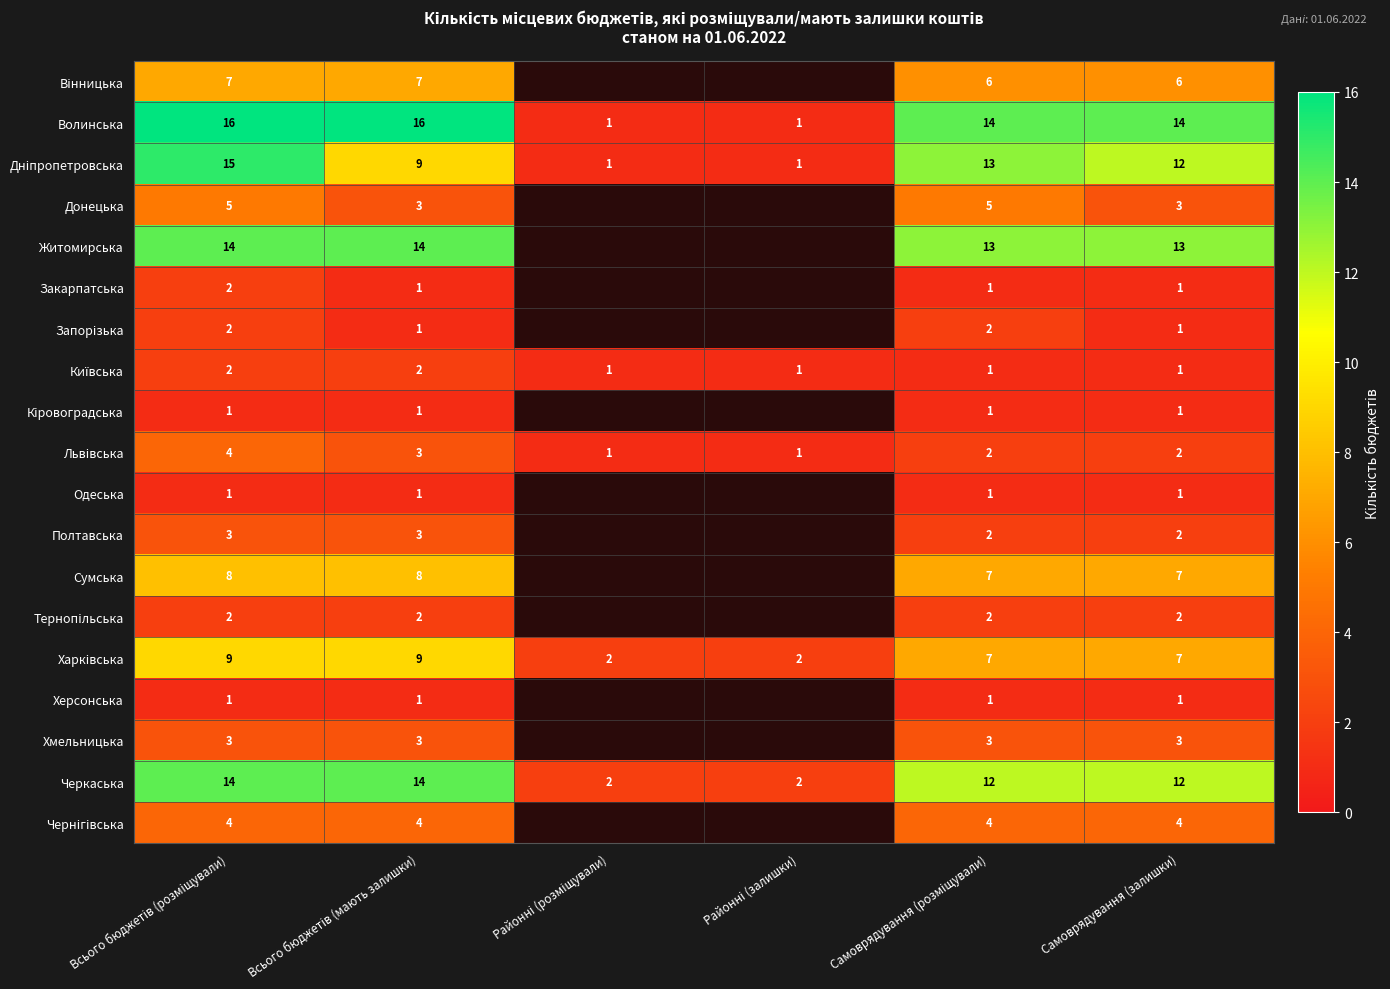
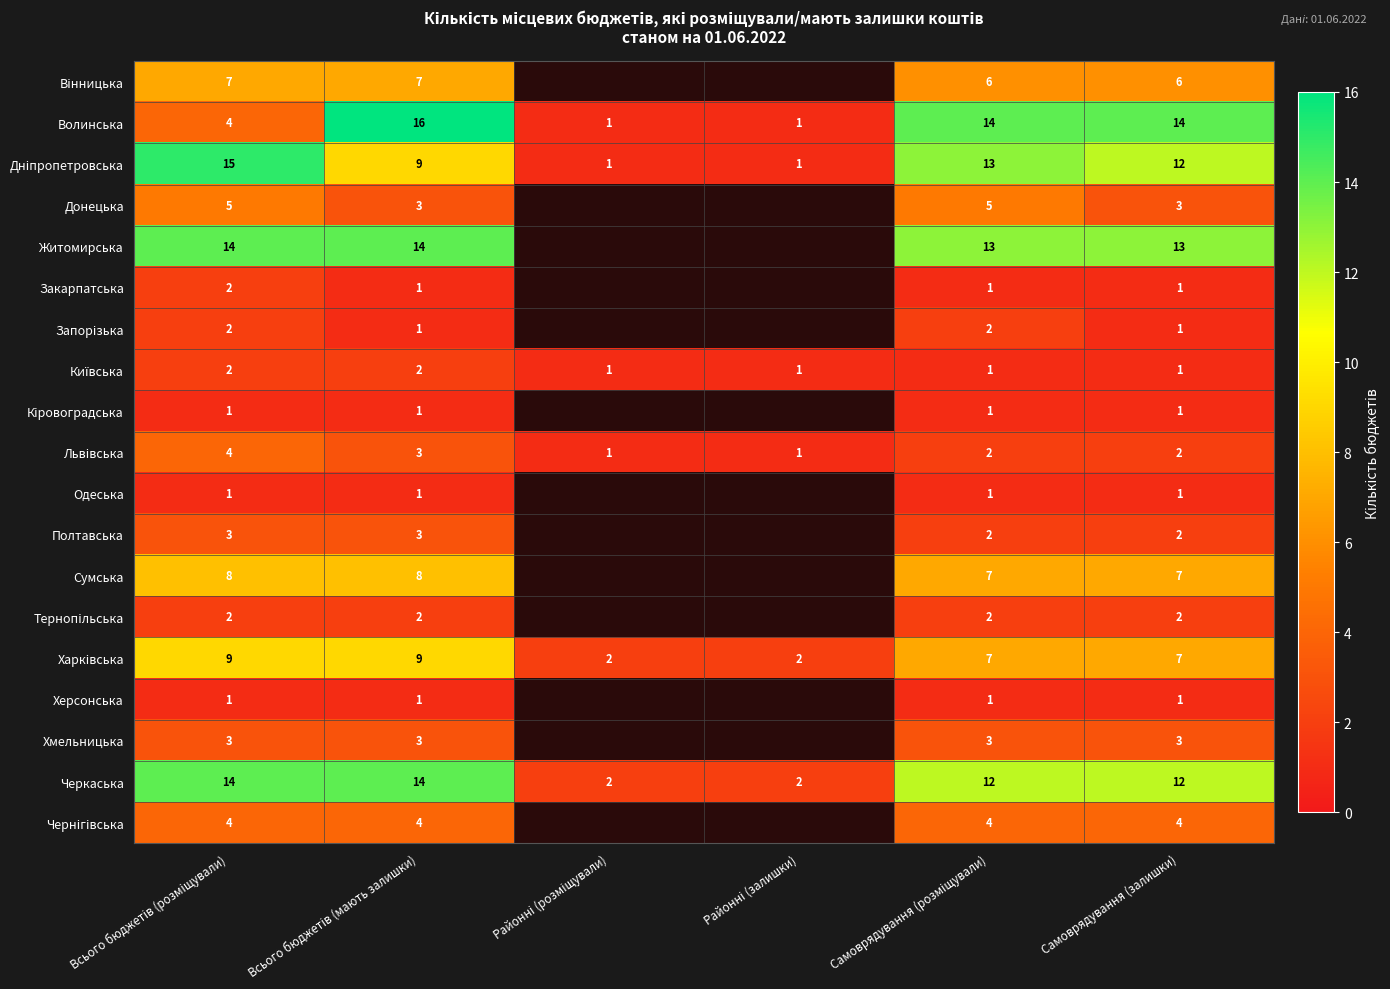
Волинська, Всього бюджетів (розміщували): 16 -> 4
